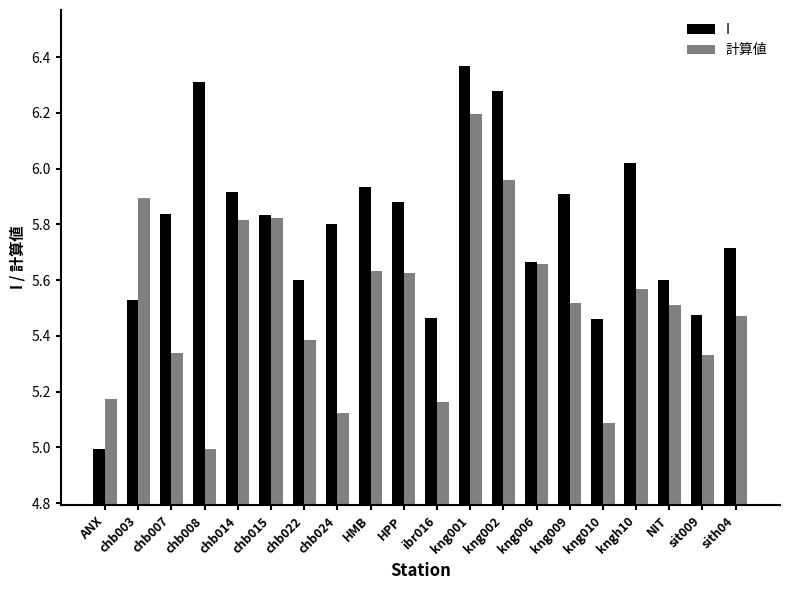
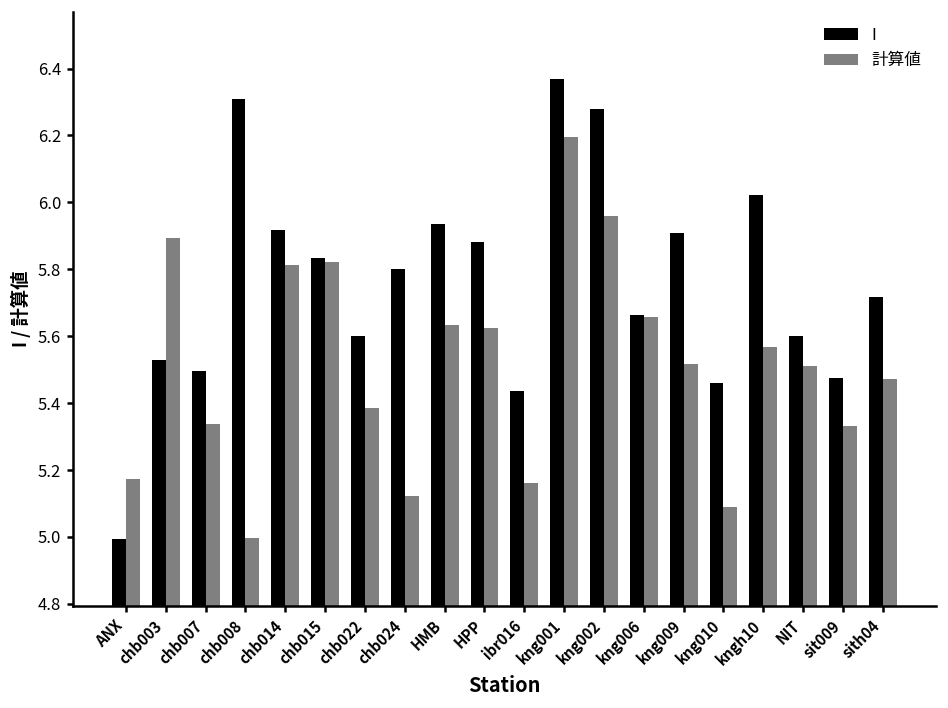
I, chb007: 5.84 -> 5.50
I, ibr016: 5.47 -> 5.44
